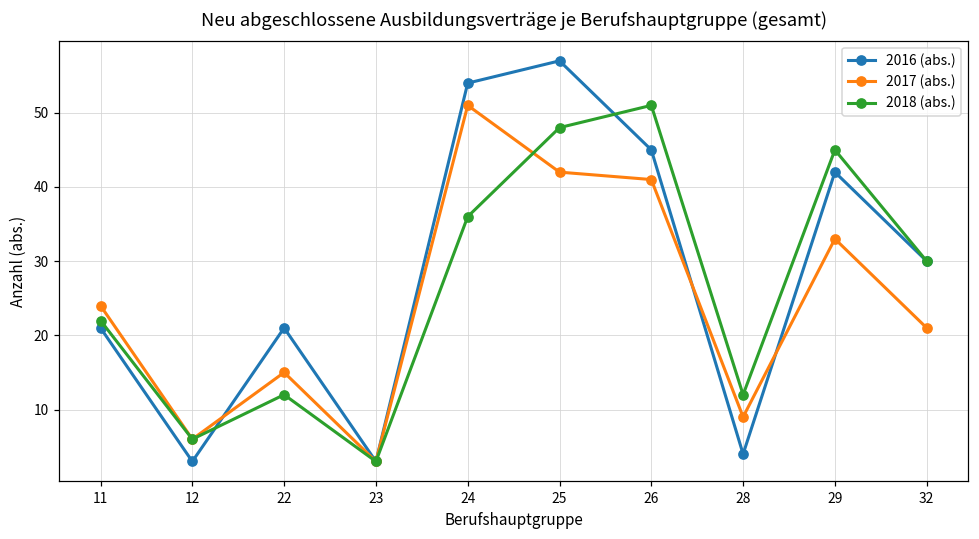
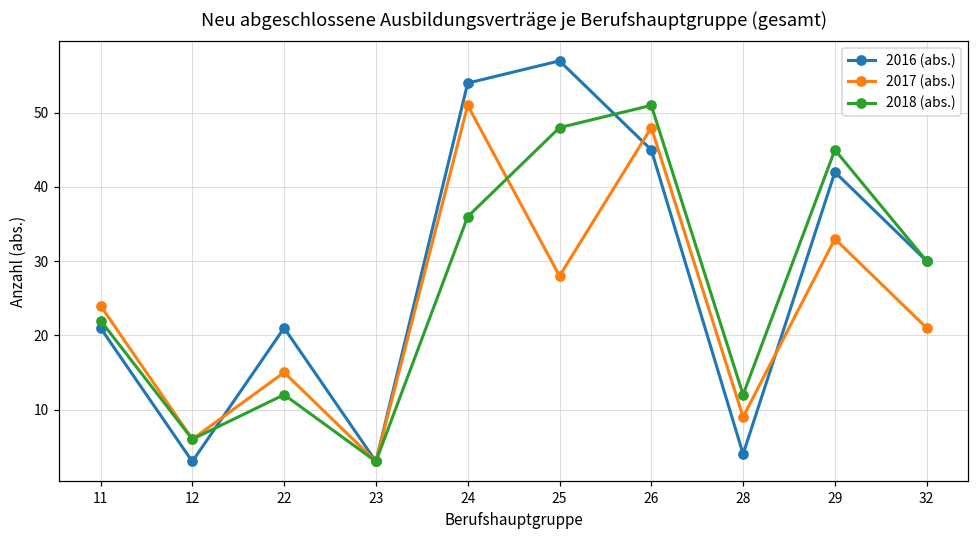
2017 (abs.), 25: 42 -> 28
2017 (abs.), 26: 41 -> 48
